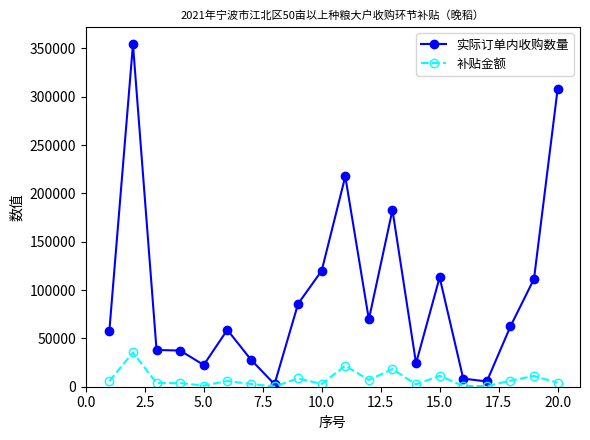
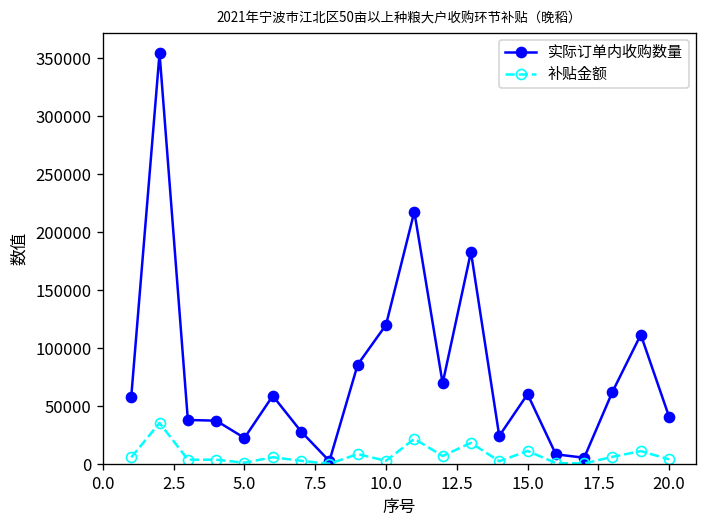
实际订单内收购数量, 15.0: 110000 -> 60000
实际订单内收购数量, 20.0: 310000 -> 40000
